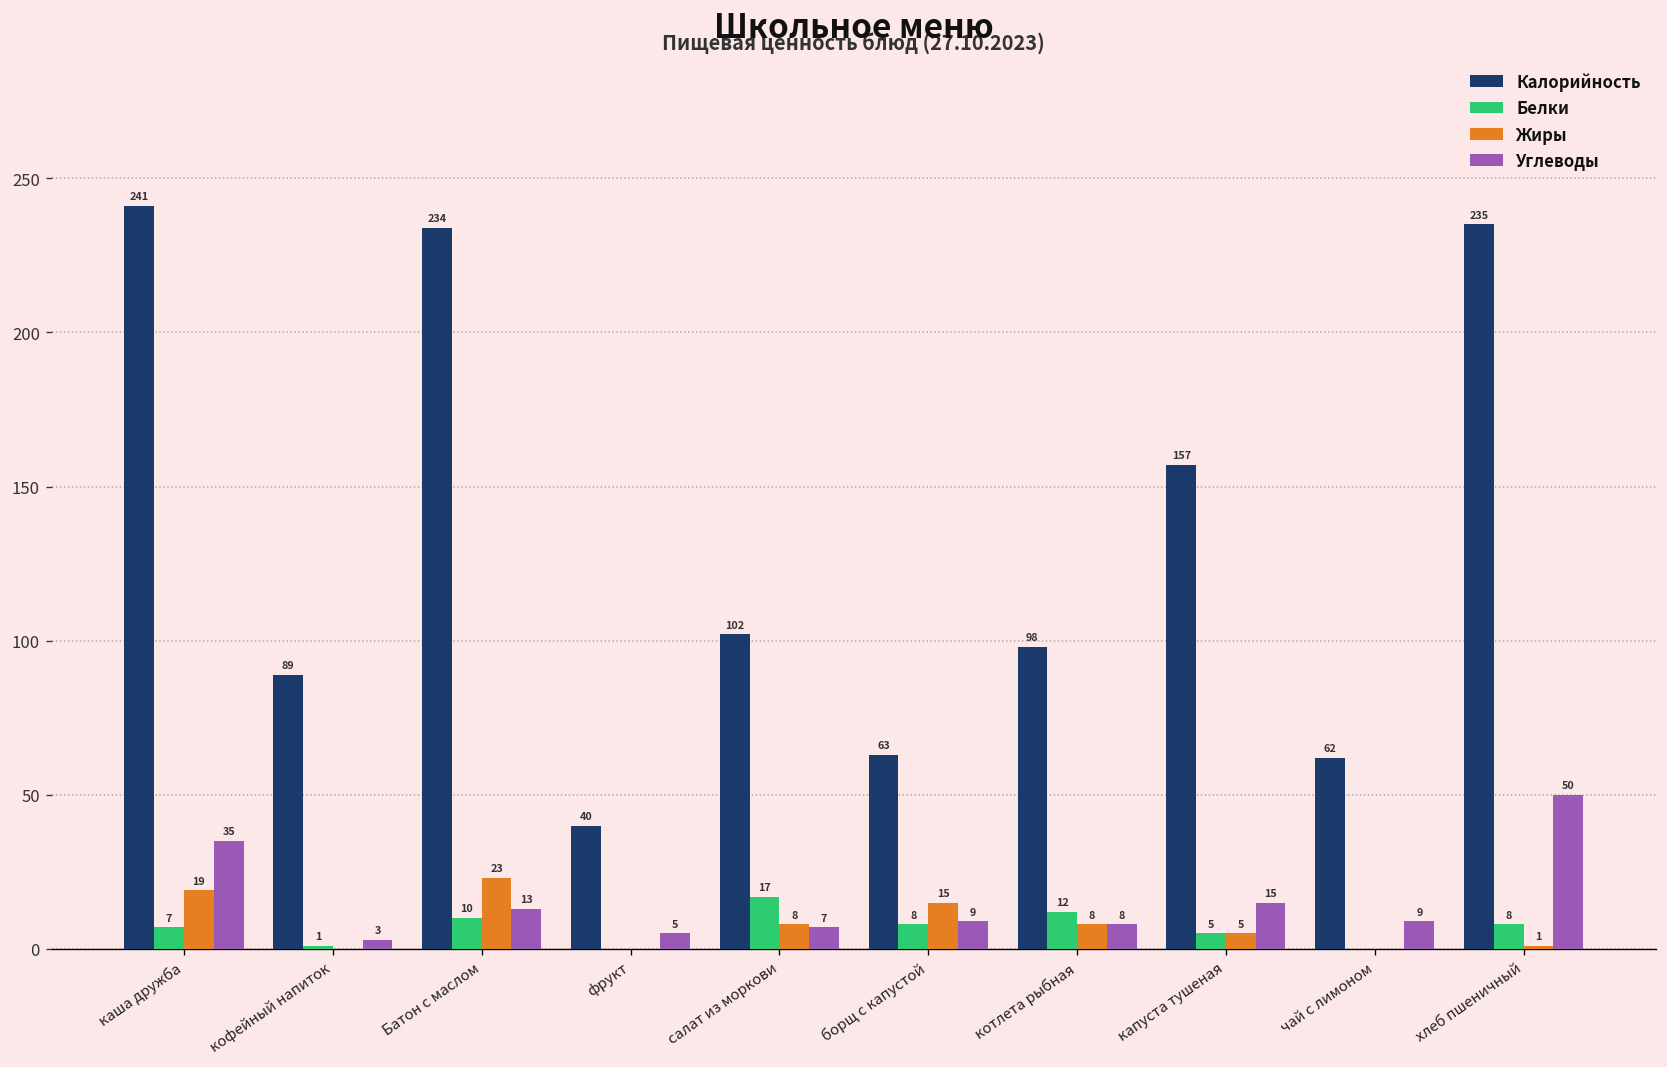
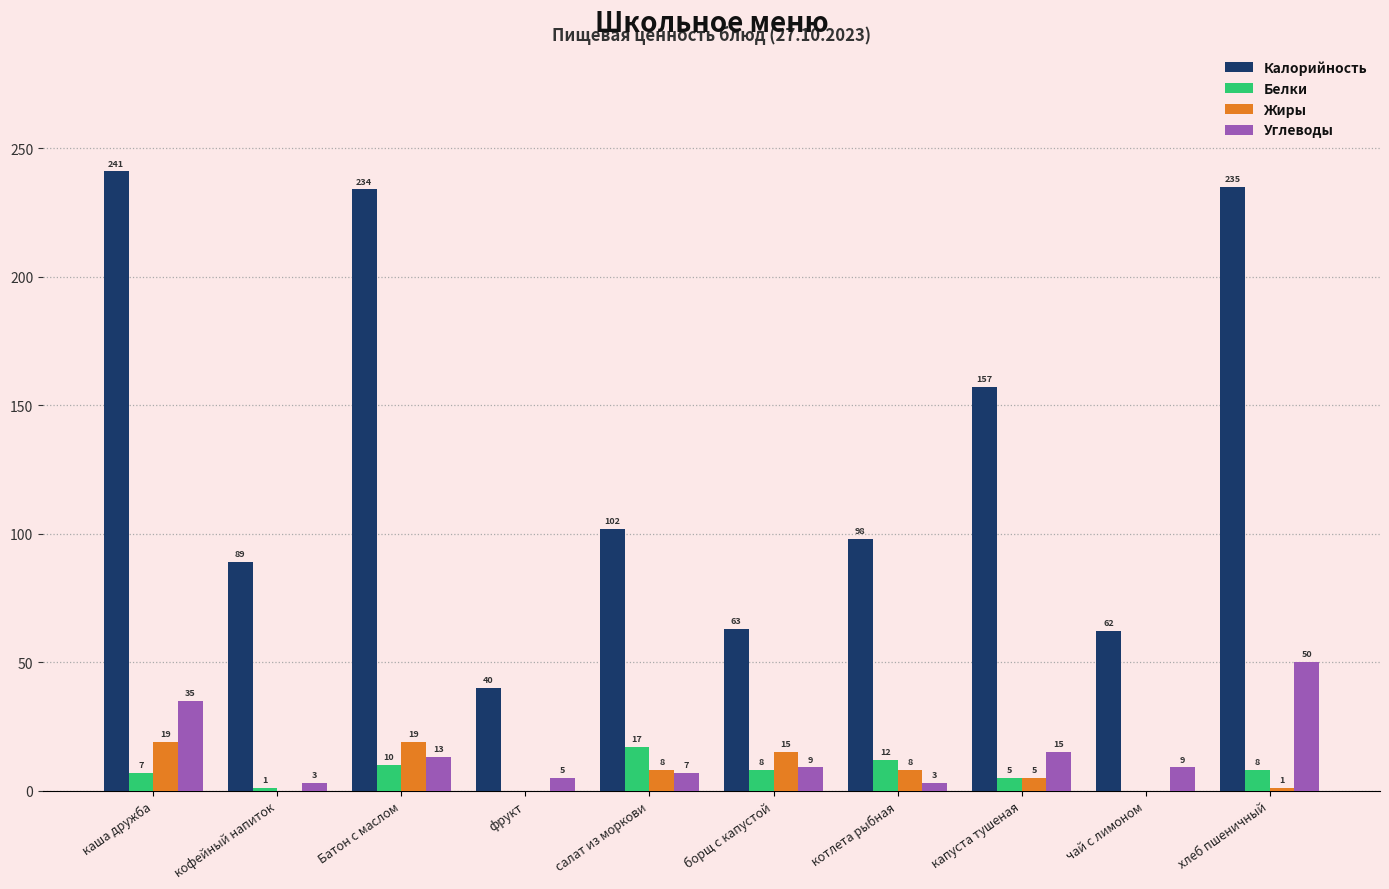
Жиры, Батон с маслом: 23 -> 19
Углеводы, котлета рыбная: 8 -> 3
